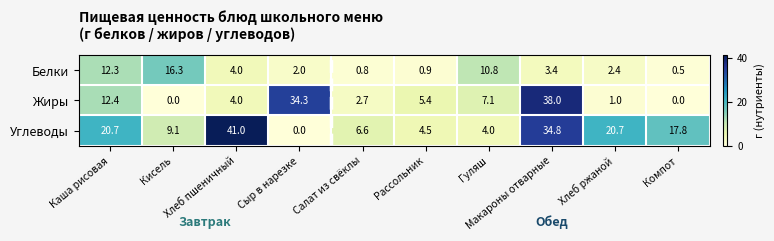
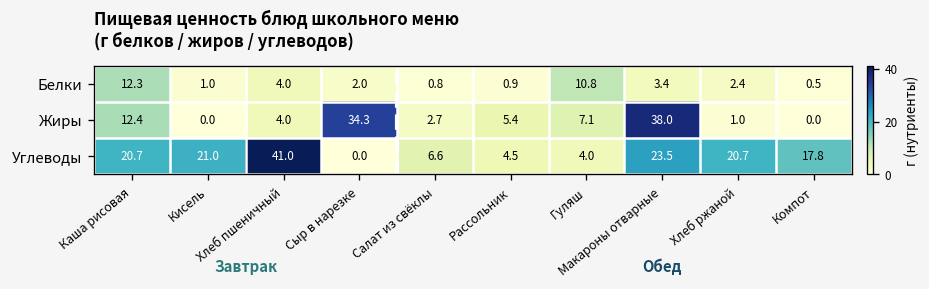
Белки, Кисель: 16.3 -> 1.0
Углеводы, Кисель: 9.1 -> 21.0
Углеводы, Макароны отварные: 34.8 -> 23.5
